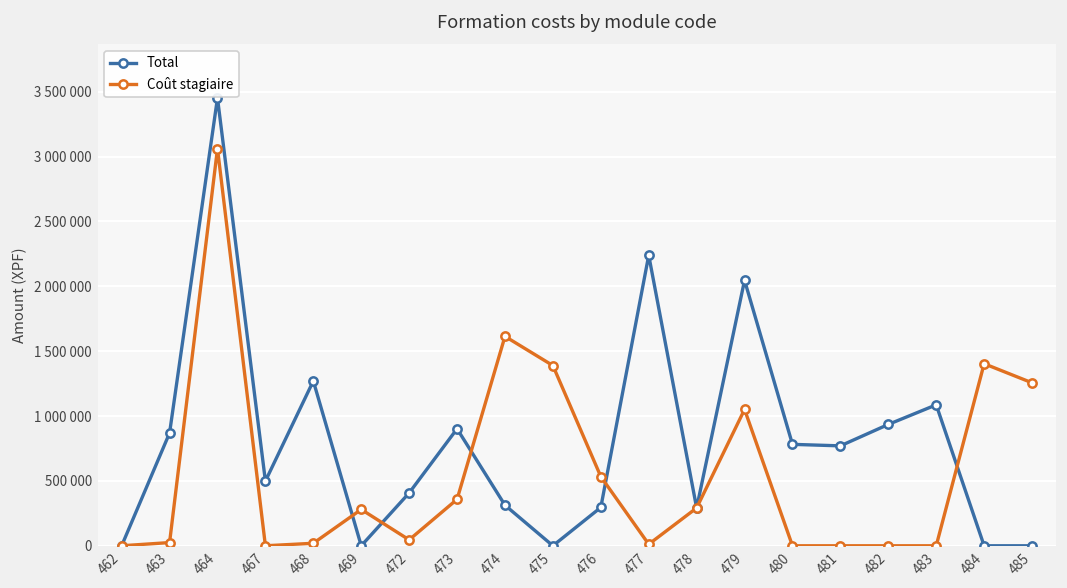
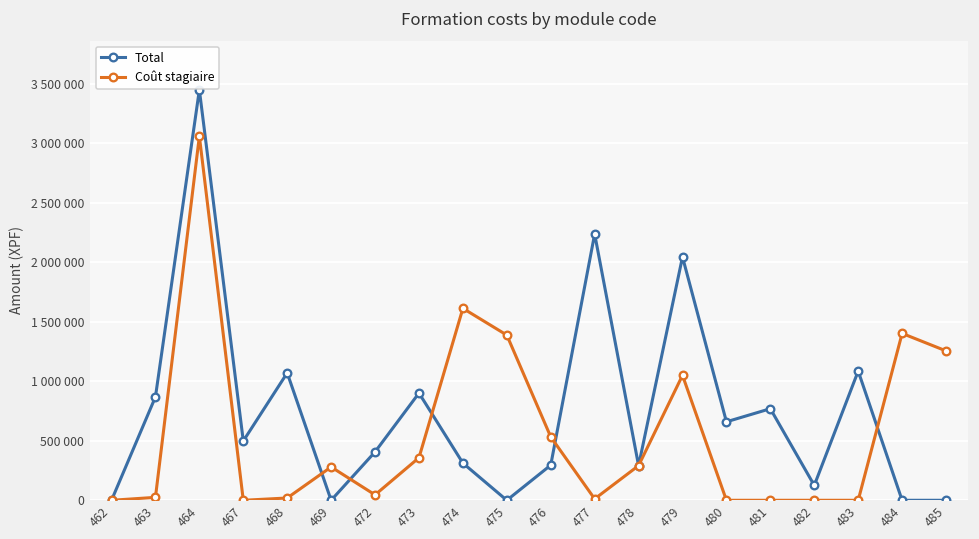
Total, 468: 1270000 -> 1070000
Total, 480: 780000 -> 660000
Total, 482: 940000 -> 130000
